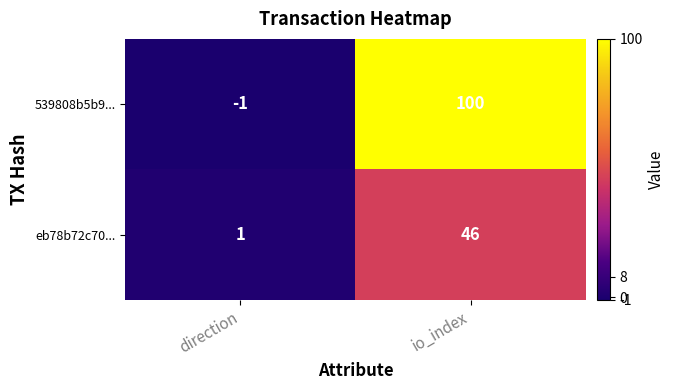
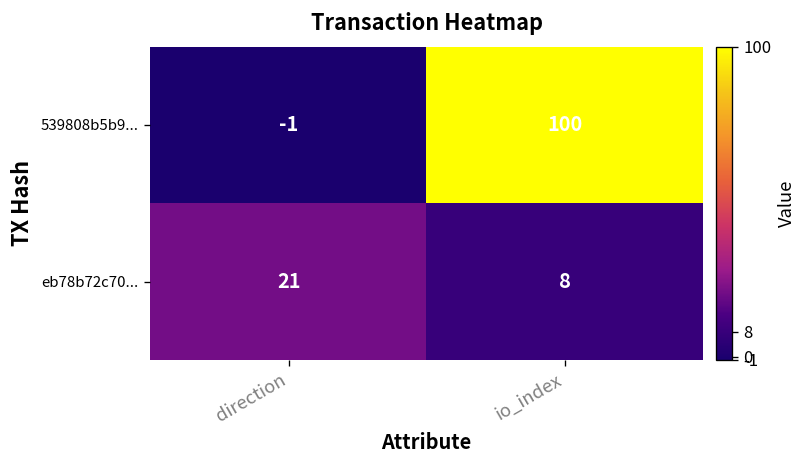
eb78b72c70..., direction: 1 -> 21
eb78b72c70..., io_index: 46 -> 8
